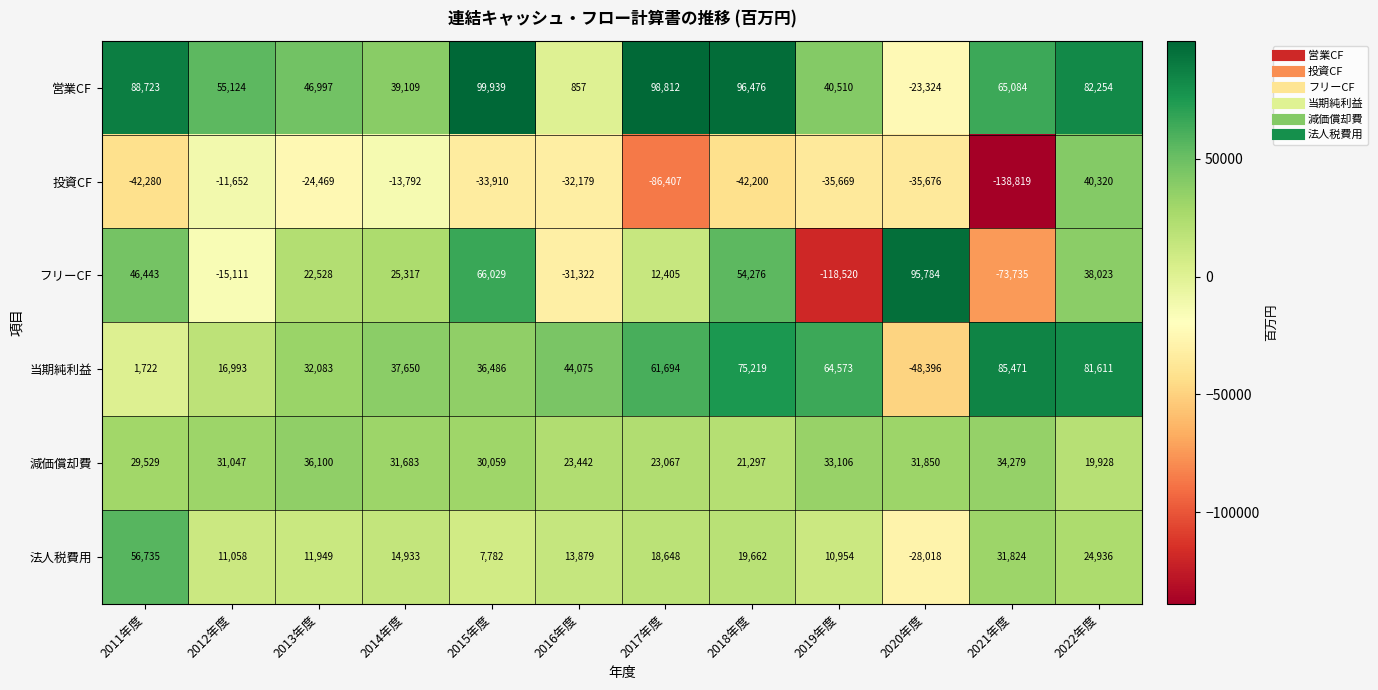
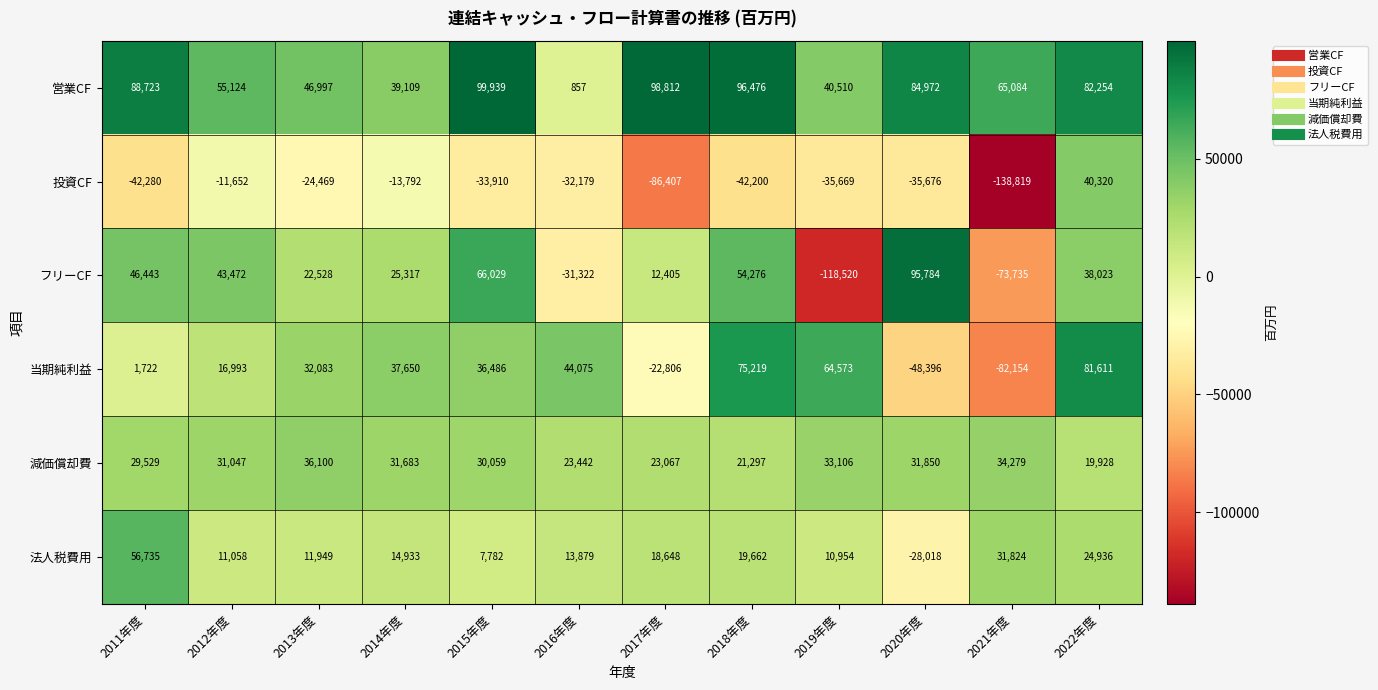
営業CF, 2020年度: -23,324 -> 84,972
フリーCF, 2012年度: -15,111 -> 43,472
当期純利益, 2017年度: 61,694 -> -22,806
当期純利益, 2021年度: 85,471 -> -82,154
